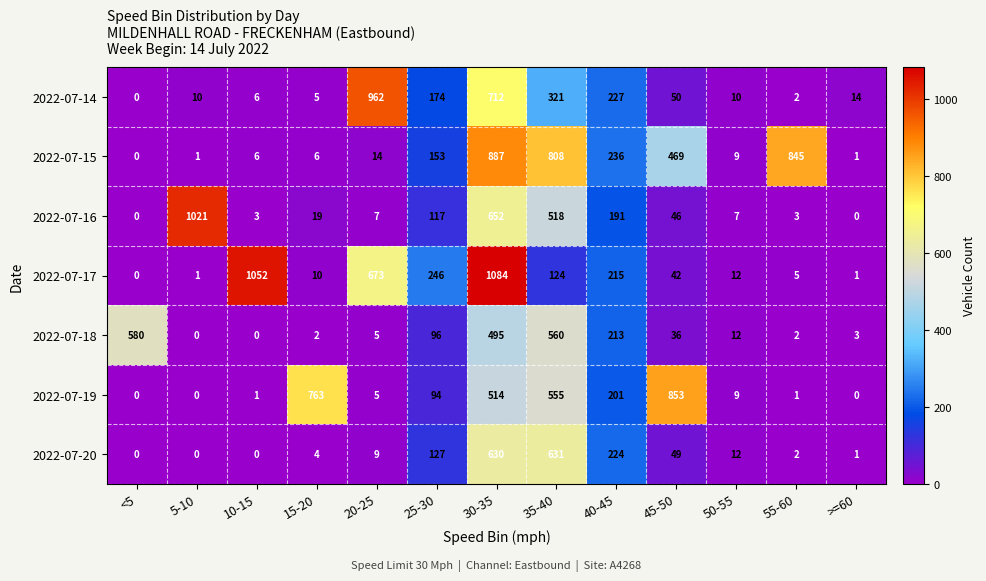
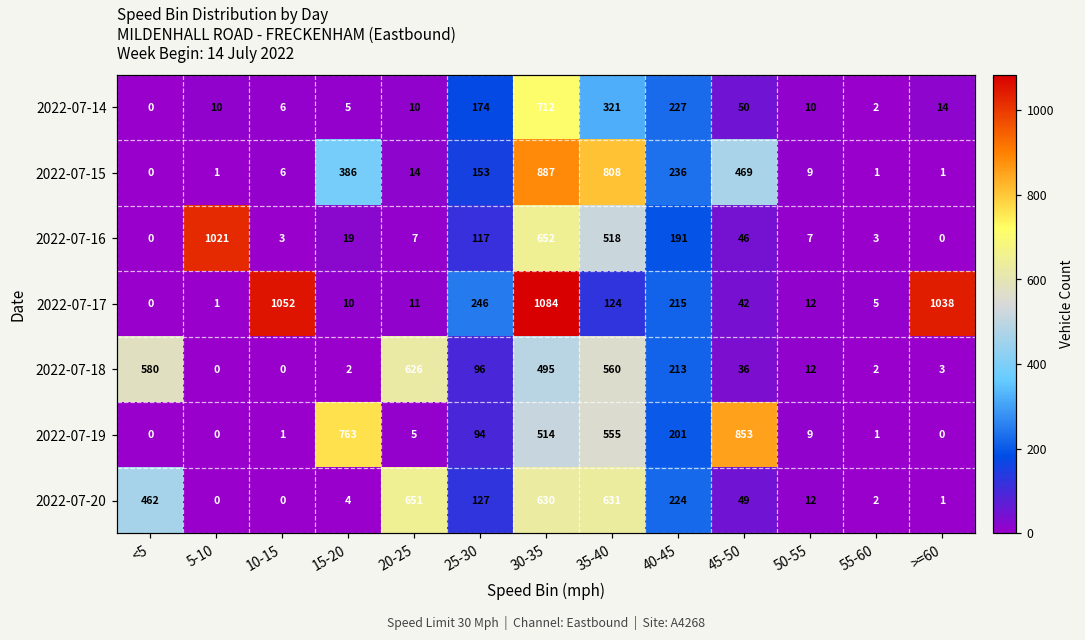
2022-07-14, 20-25: 962 -> 10
2022-07-15, 15-20: 6 -> 386
2022-07-15, 55-60: 845 -> 1
2022-07-17, 20-25: 673 -> 11
2022-07-17, >=60: 1 -> 1038
2022-07-18, 20-25: 5 -> 626
2022-07-20, <5: 0 -> 462
2022-07-20, 20-25: 9 -> 651
